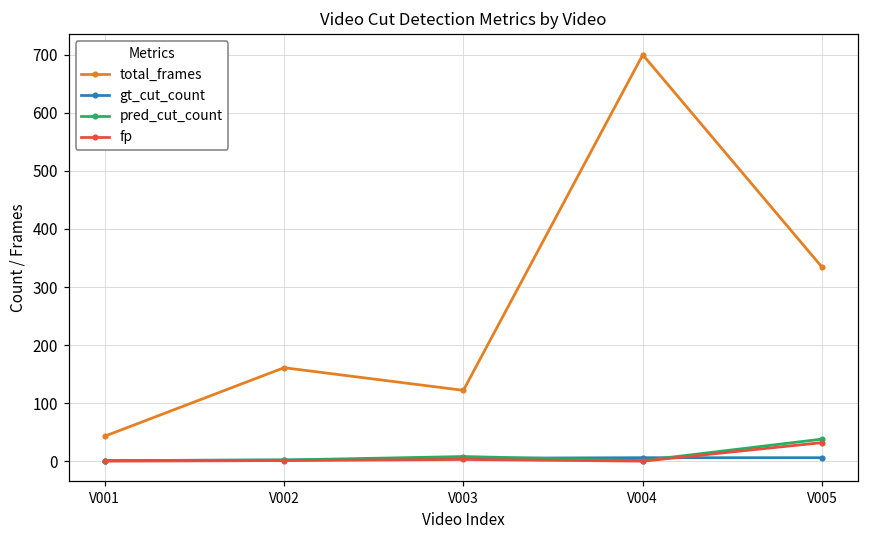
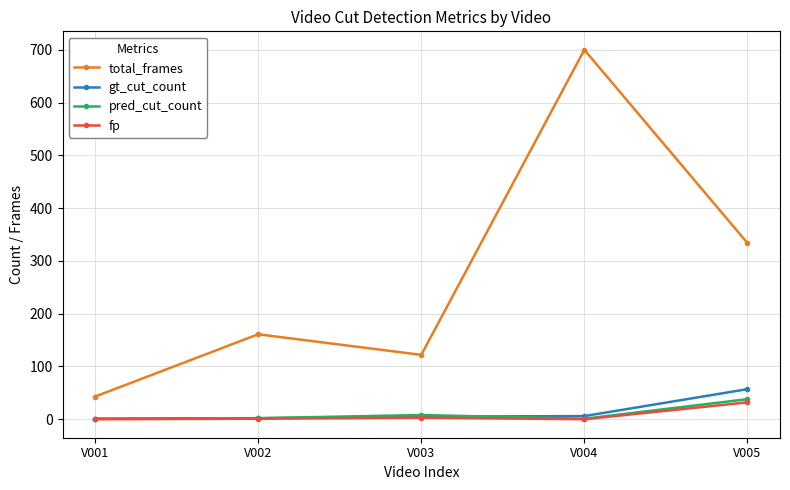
gt_cut_count, V005: 10 -> 60
